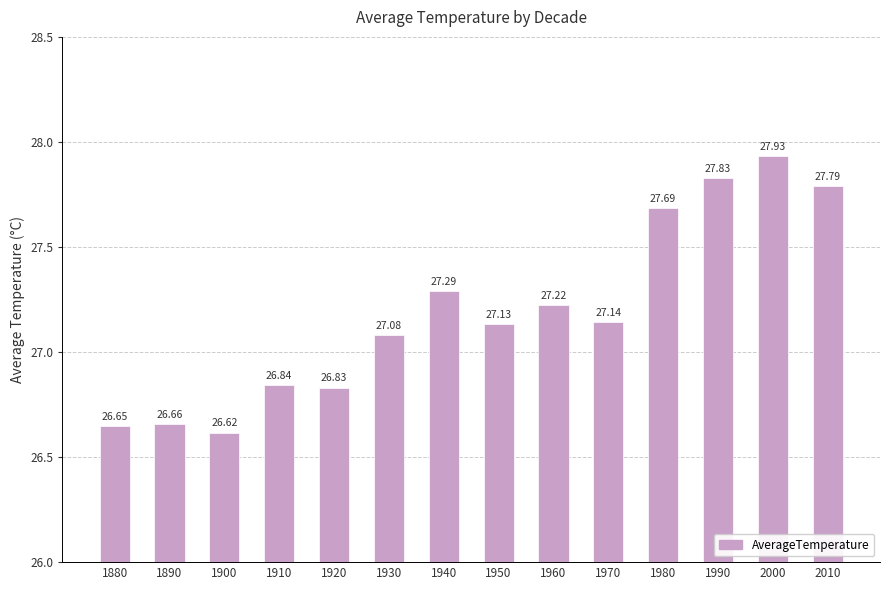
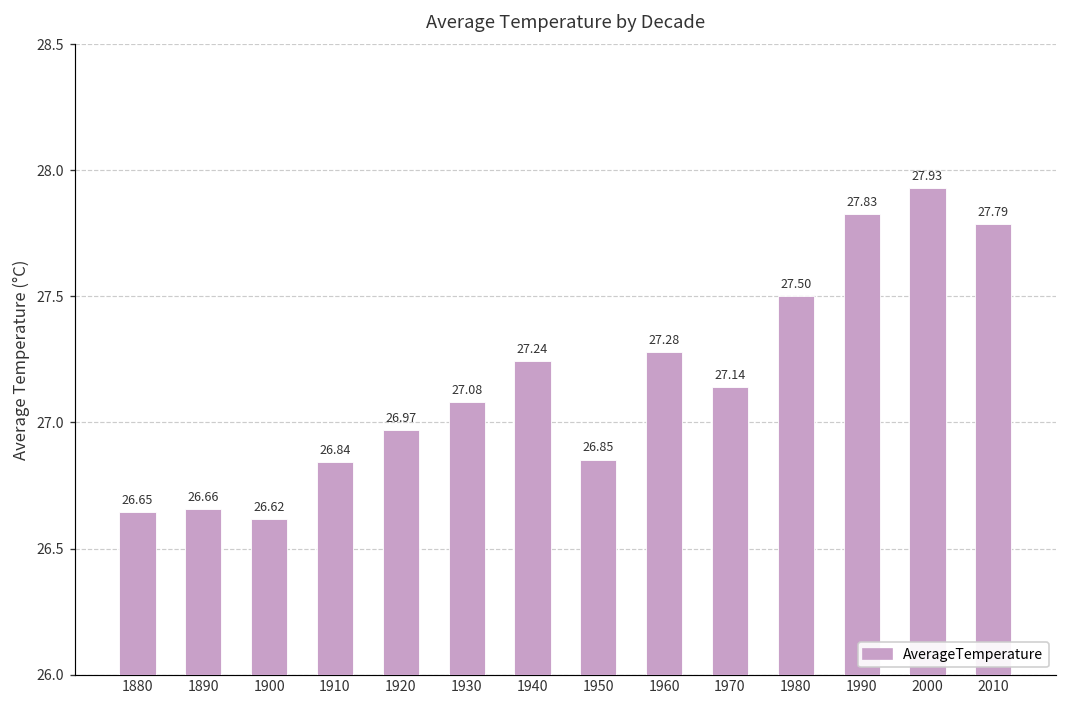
1920: 26.83 -> 26.97
1940: 27.29 -> 27.24
1950: 27.13 -> 26.85
1960: 27.22 -> 27.28
1980: 27.69 -> 27.50
